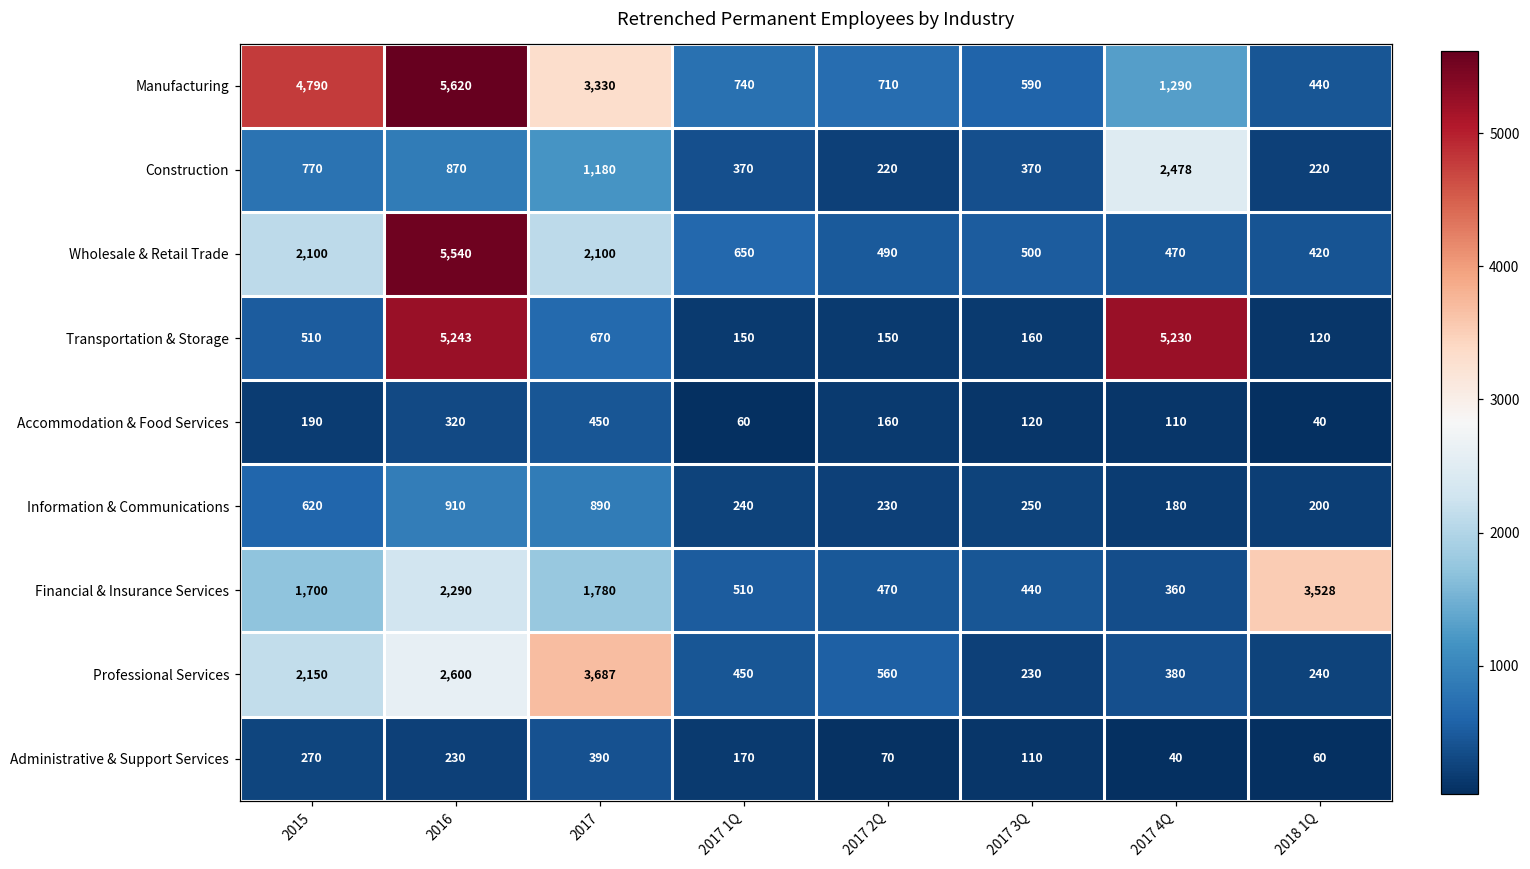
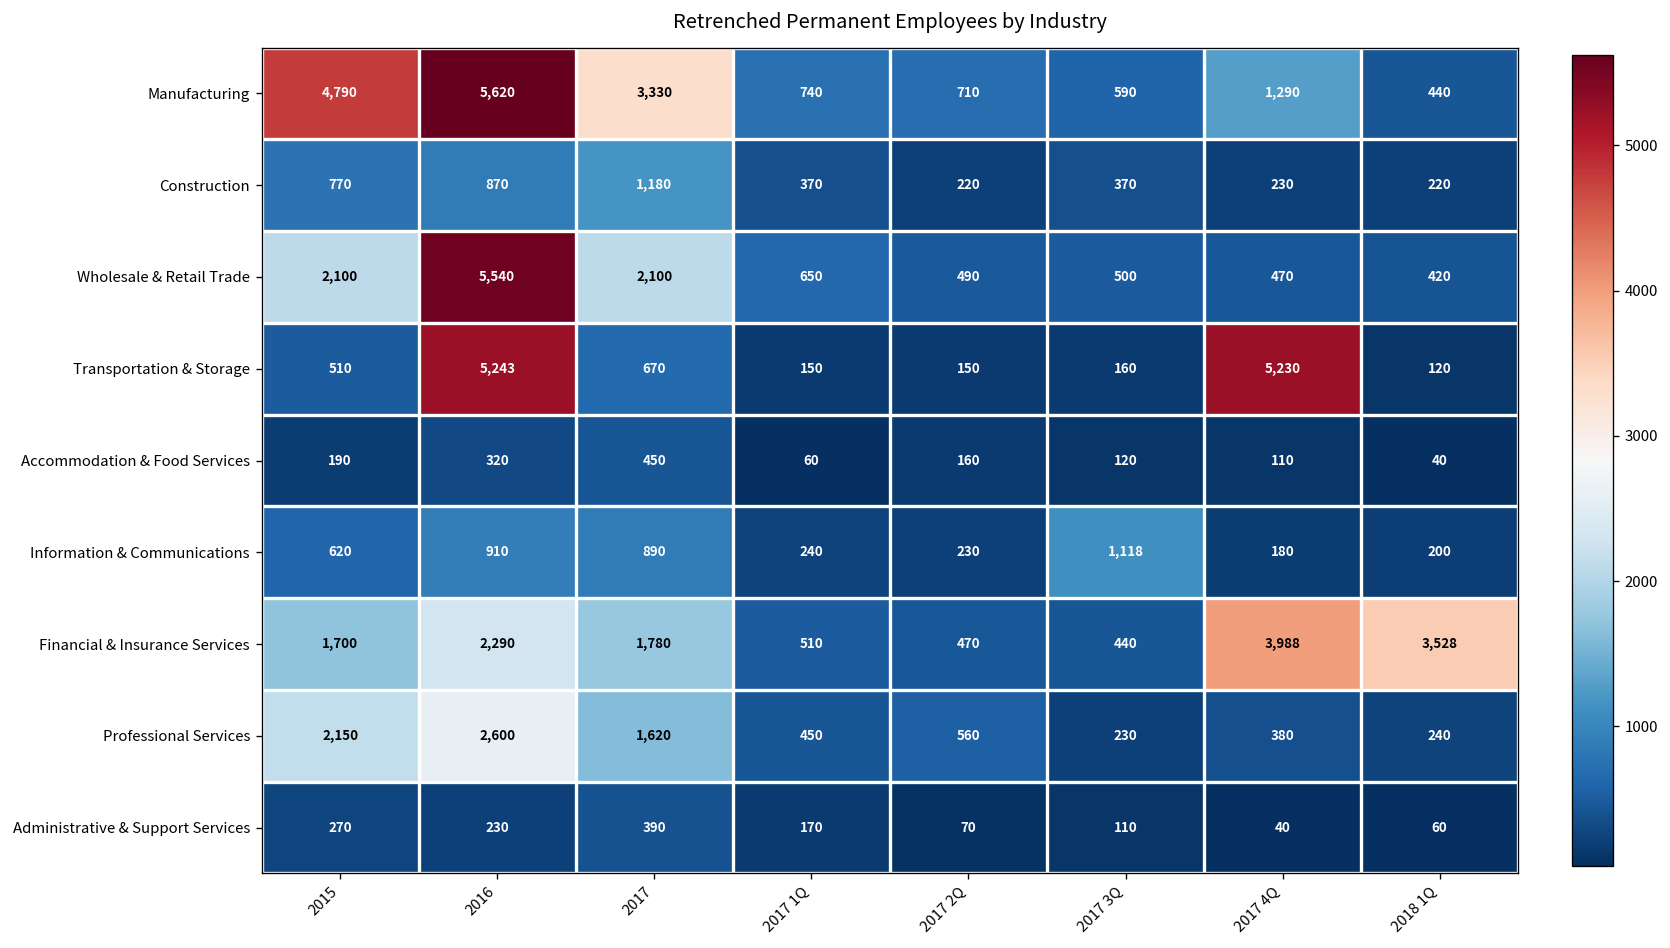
Construction, 2017 4Q: 2,478 -> 230
Information & Communications, 2017 3Q: 250 -> 1,118
Financial & Insurance Services, 2017 4Q: 360 -> 3,988
Professional Services, 2017: 3,687 -> 1,620
